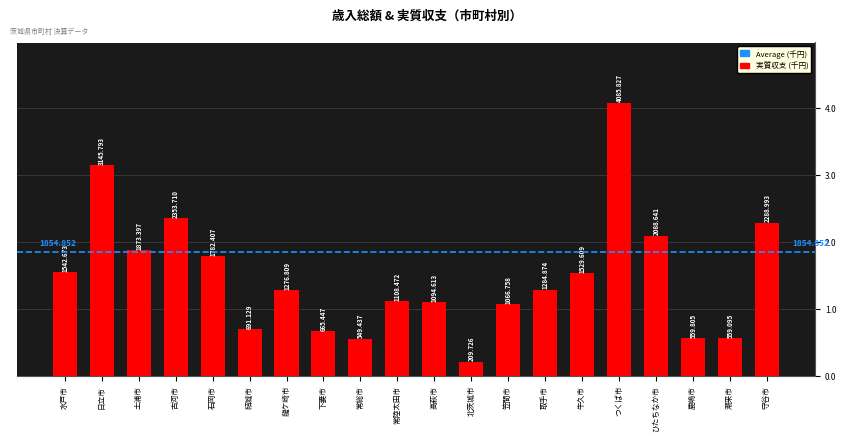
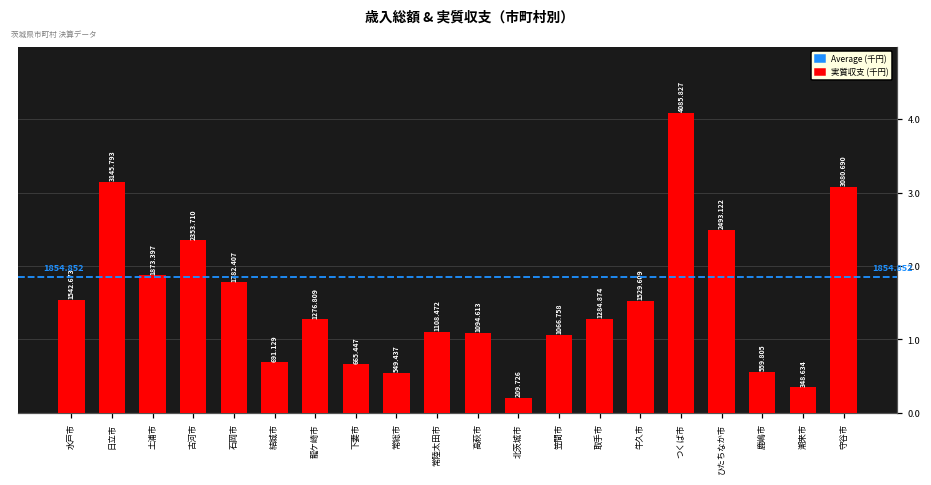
ひたちなか市: 2088.641 -> 2493.122
潮来市: 559.095 -> 348.634
守谷市: 2288.993 -> 3080.690
